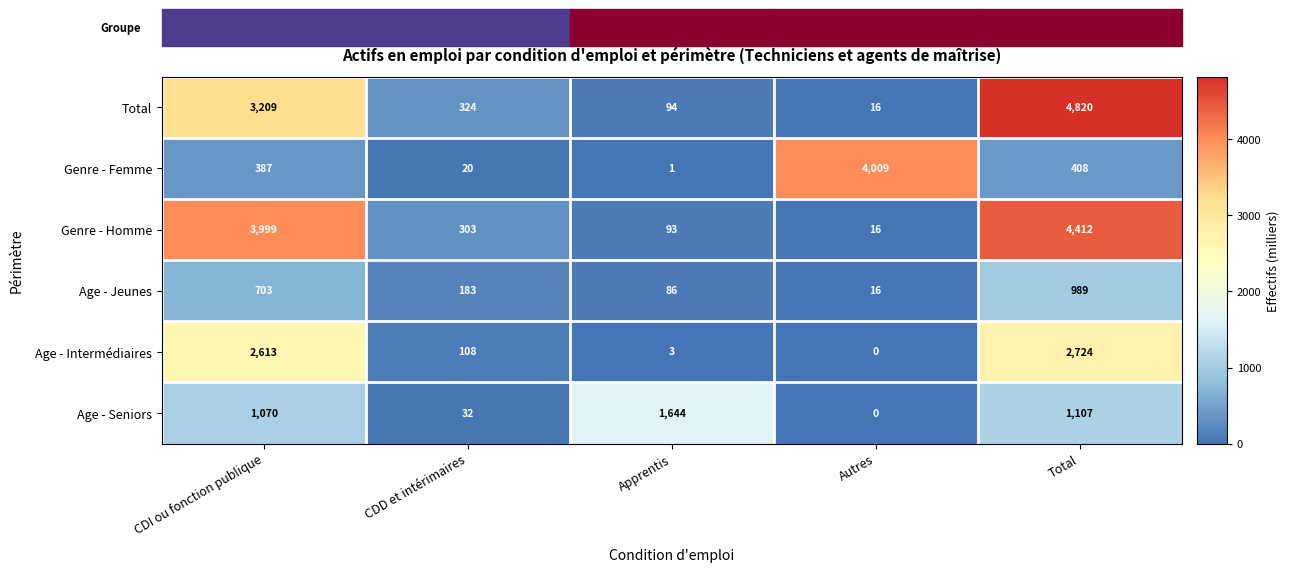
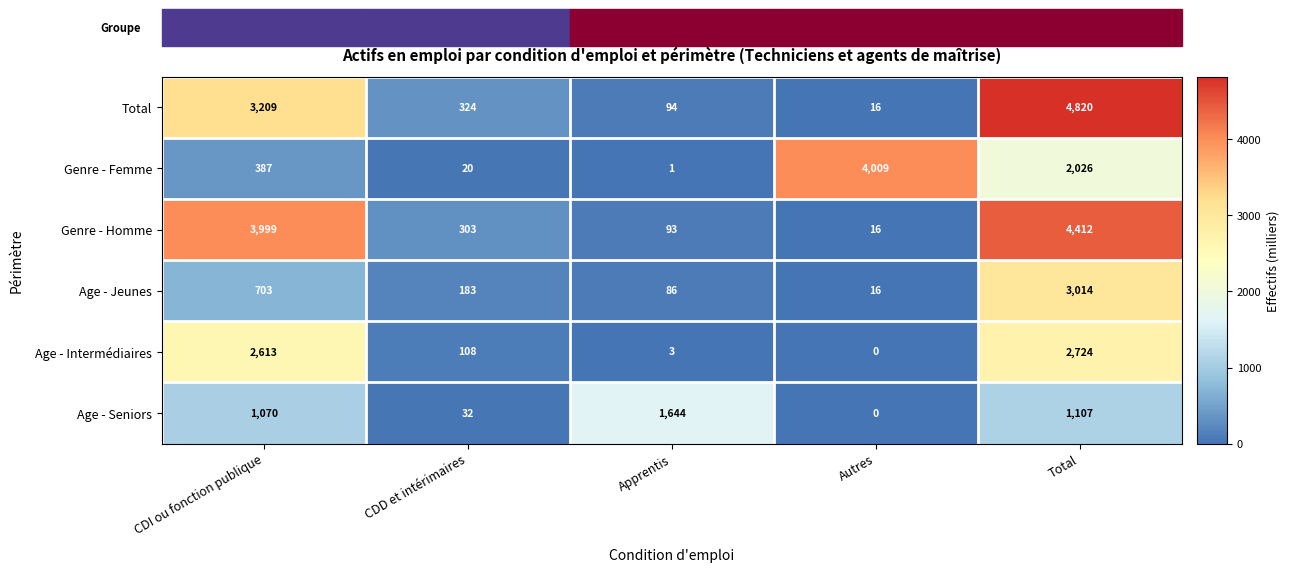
Genre - Femme, Total: 408 -> 2,026
Age - Jeunes, Total: 989 -> 3,014
